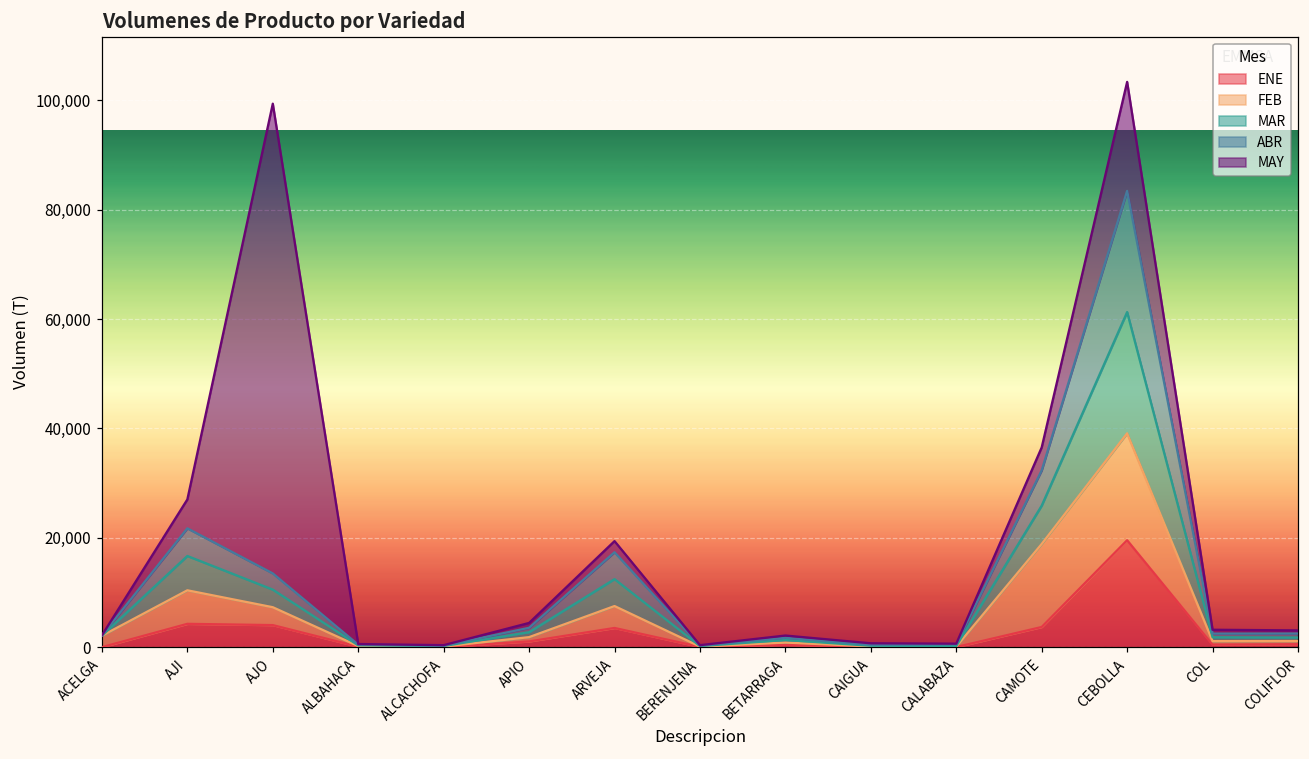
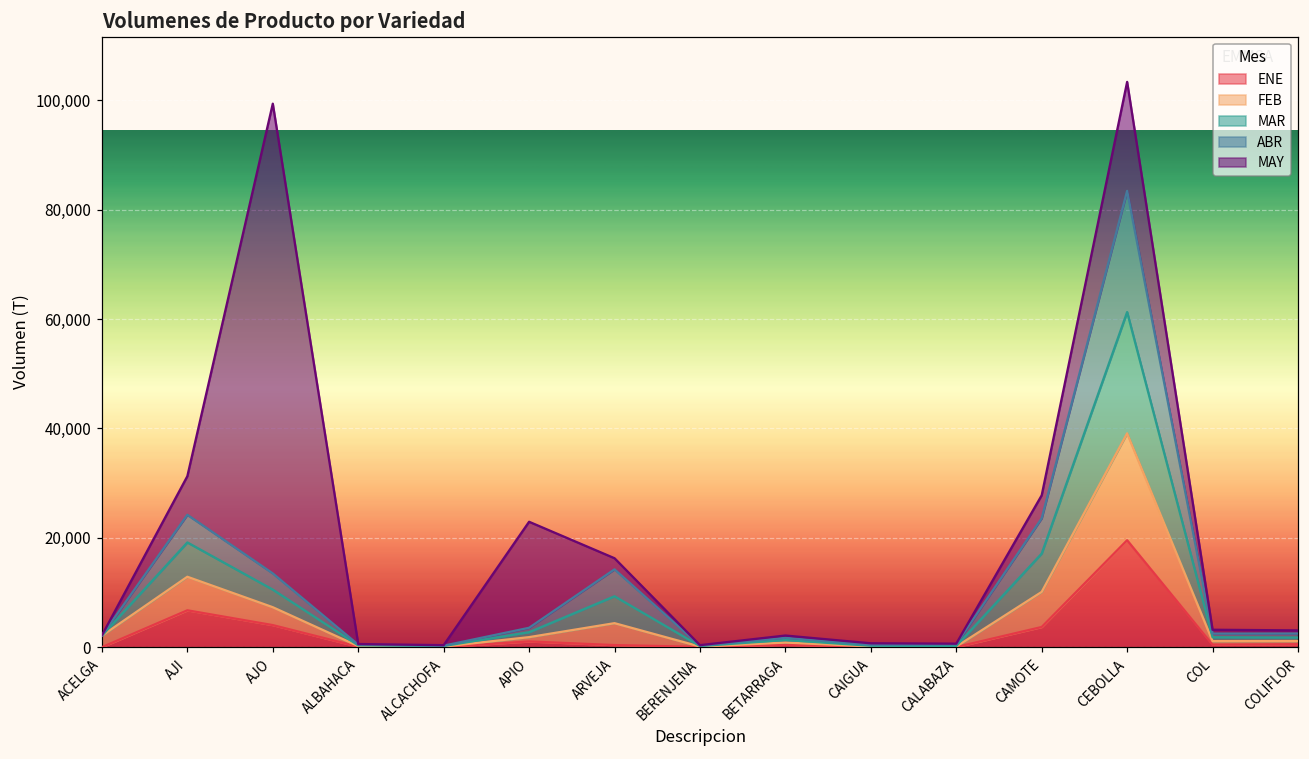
ENE, AJI: 4,000 -> 7,000
MAY, AJI: 5,000 -> 7,000
MAY, APIO: 1,000 -> 19,000
ENE, ARVEJA: 4,000 -> 0
FEB, CAMOTE: 15,000 -> 6,000
